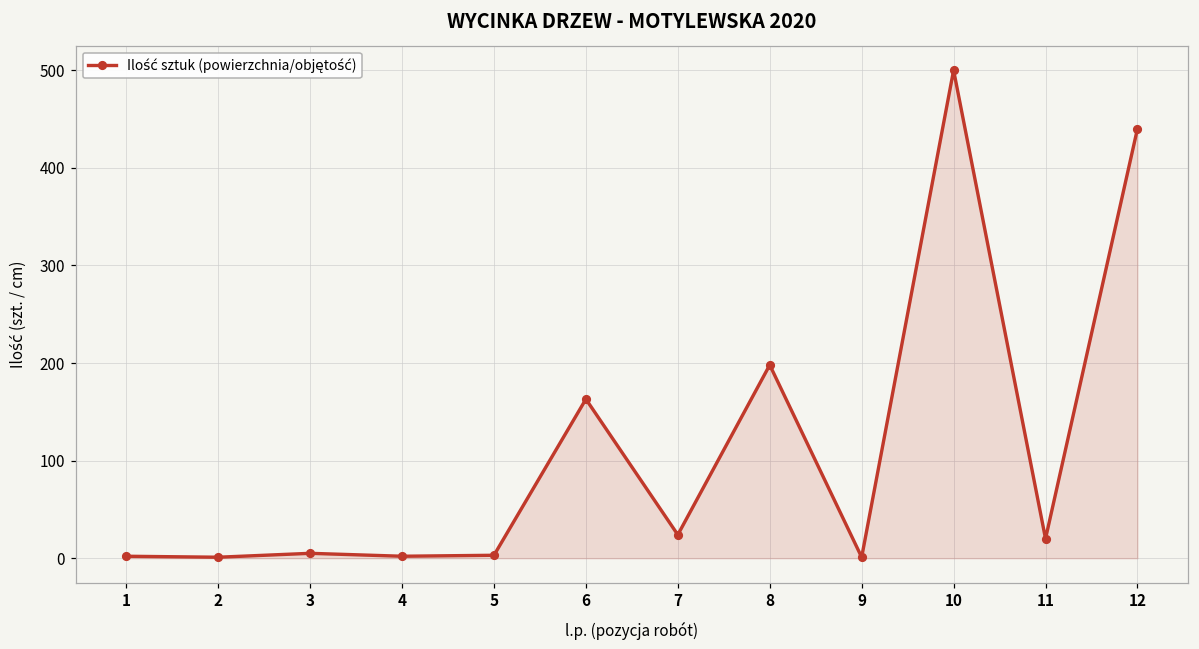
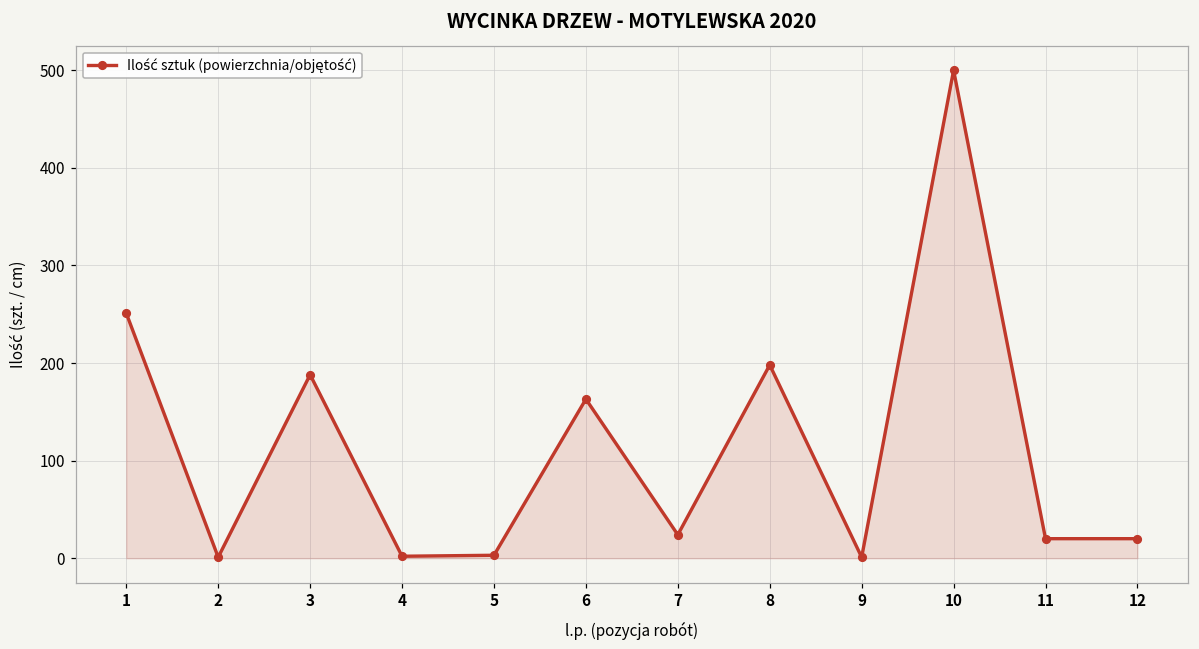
1: 0 -> 250
3: 10 -> 190
12: 440 -> 20
